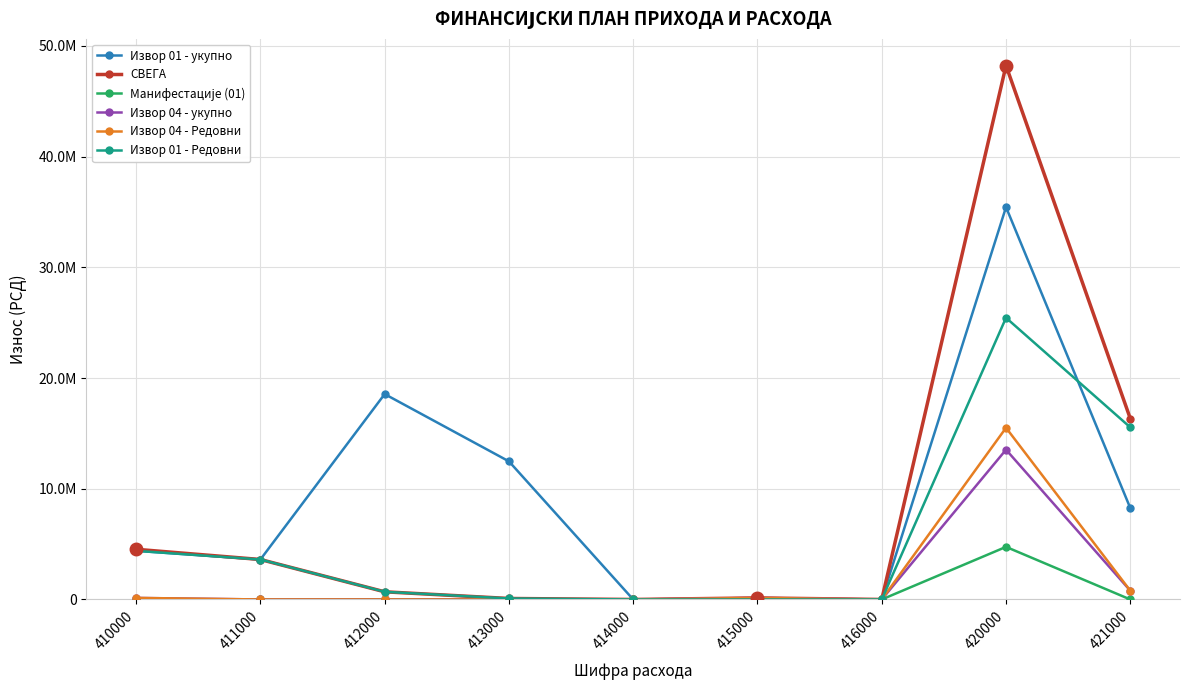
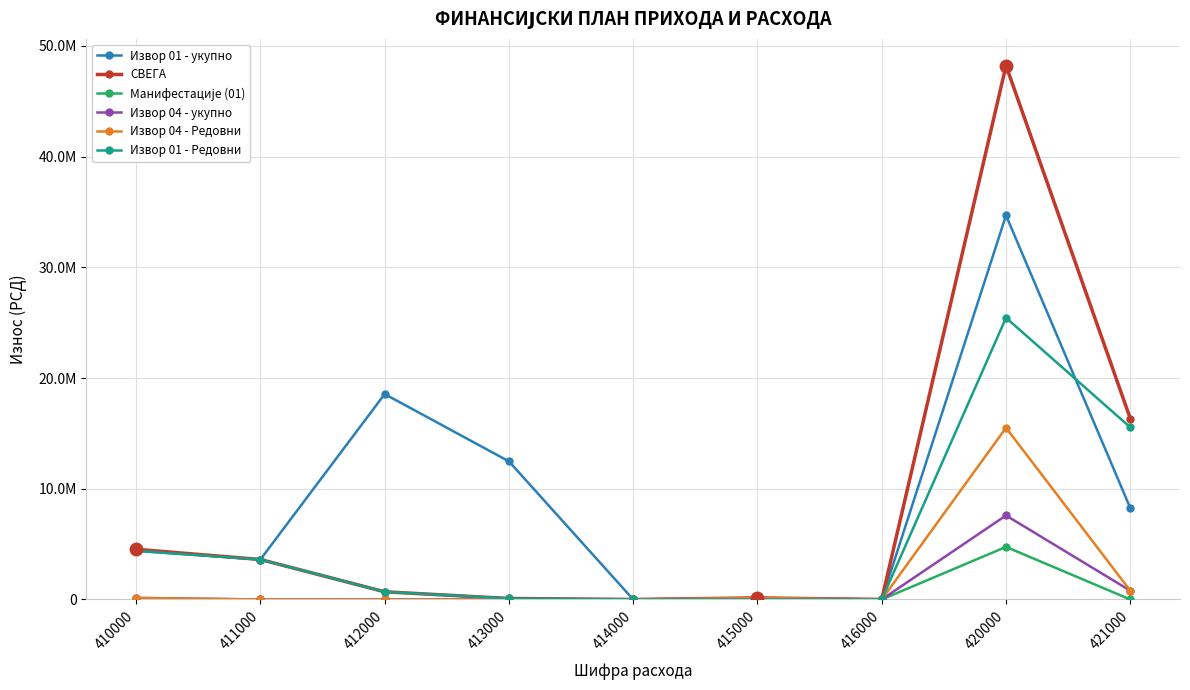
Извор 01 - укупно, 420000: 35400000 -> 34700000
Извор 04 - укупно, 420000: 13500000 -> 7600000
